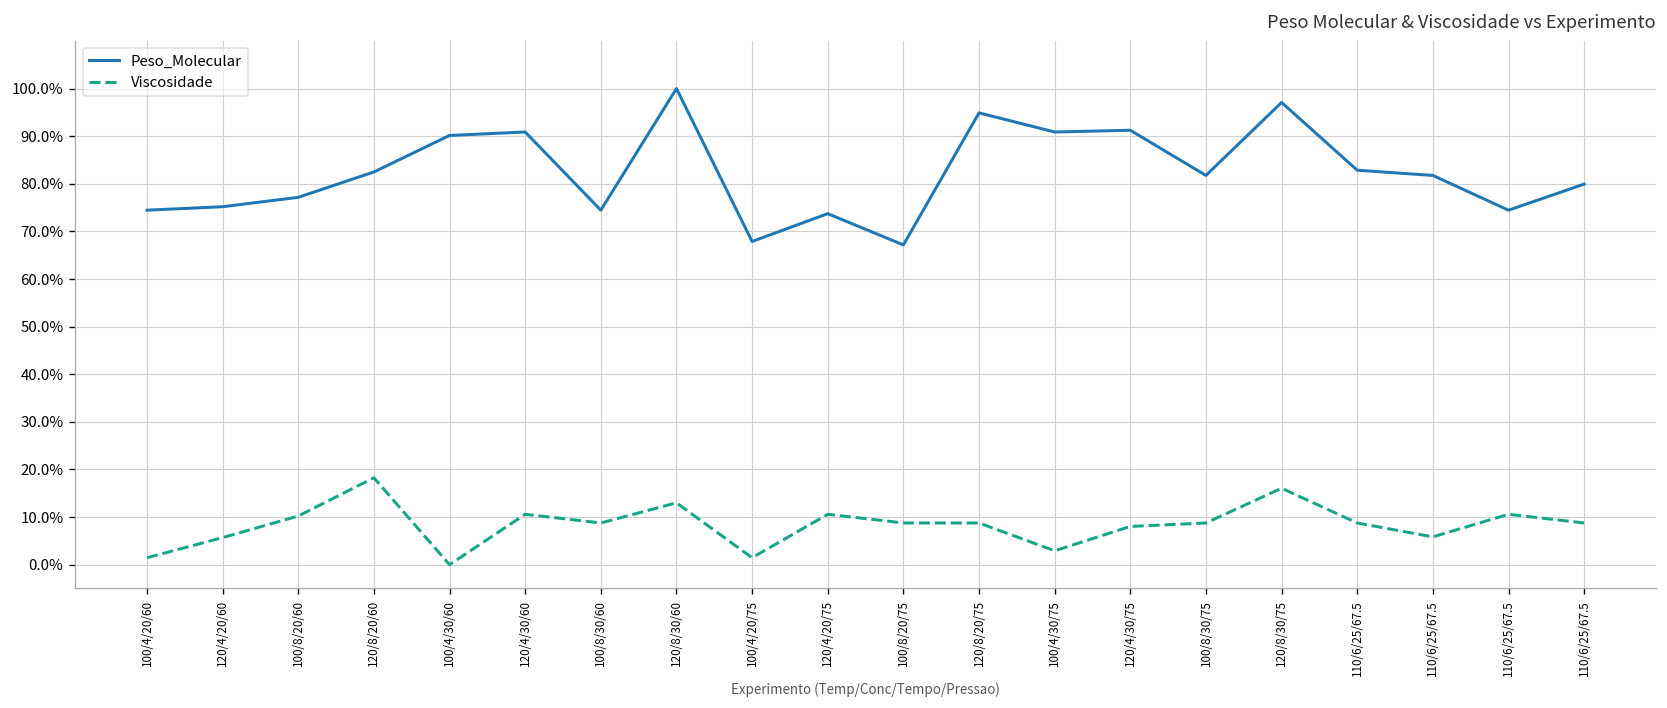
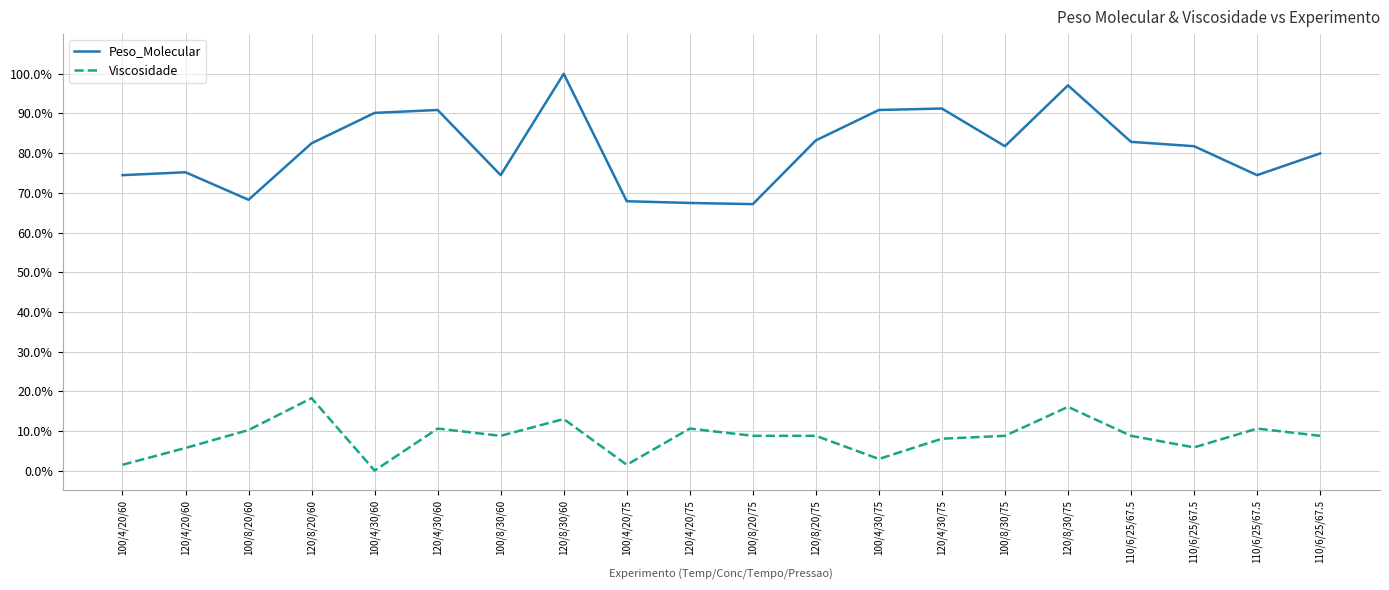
Peso_Molecular, 100/8/20/60: 77% -> 68%
Peso_Molecular, 120/4/20/75: 74% -> 67%
Peso_Molecular, 120/8/20/75: 95% -> 83%
